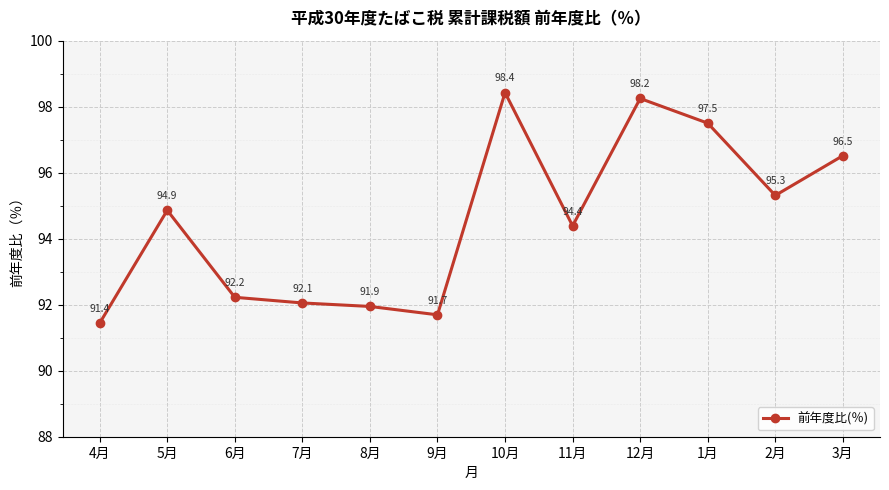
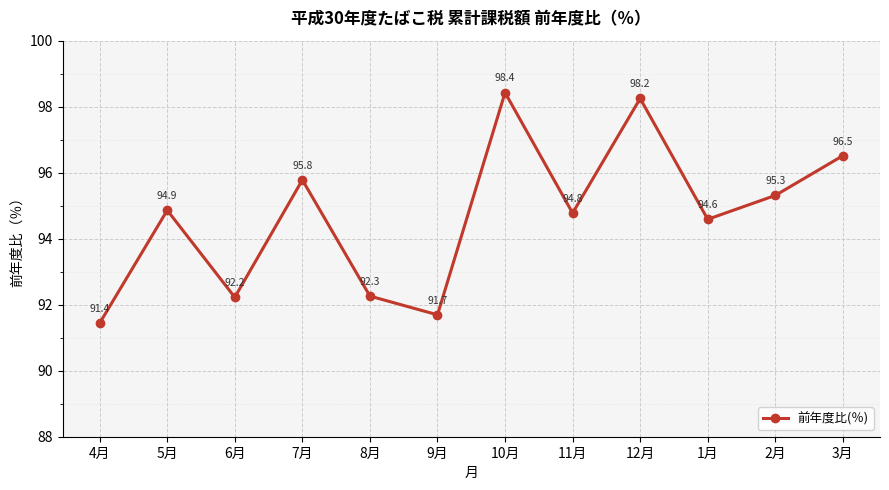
7月: 92.1 -> 95.8
8月: 91.9 -> 92.3
11月: 94.4 -> 94.8
1月: 97.5 -> 94.6
